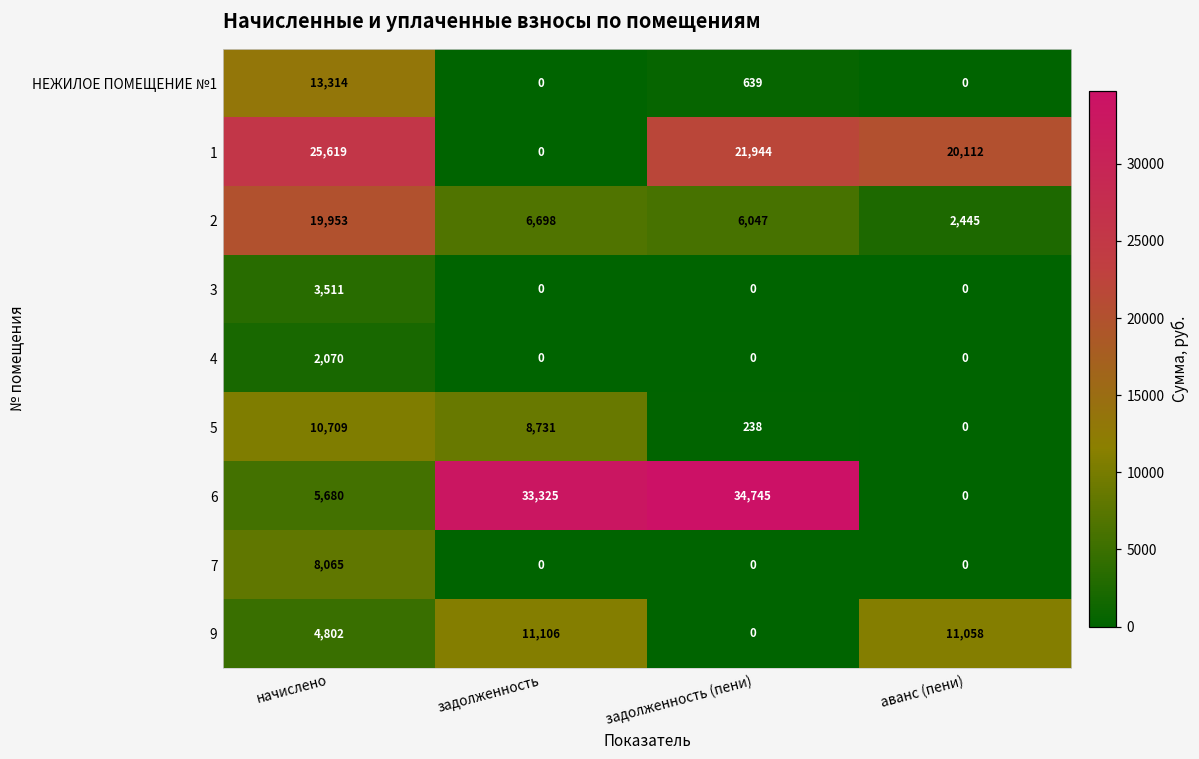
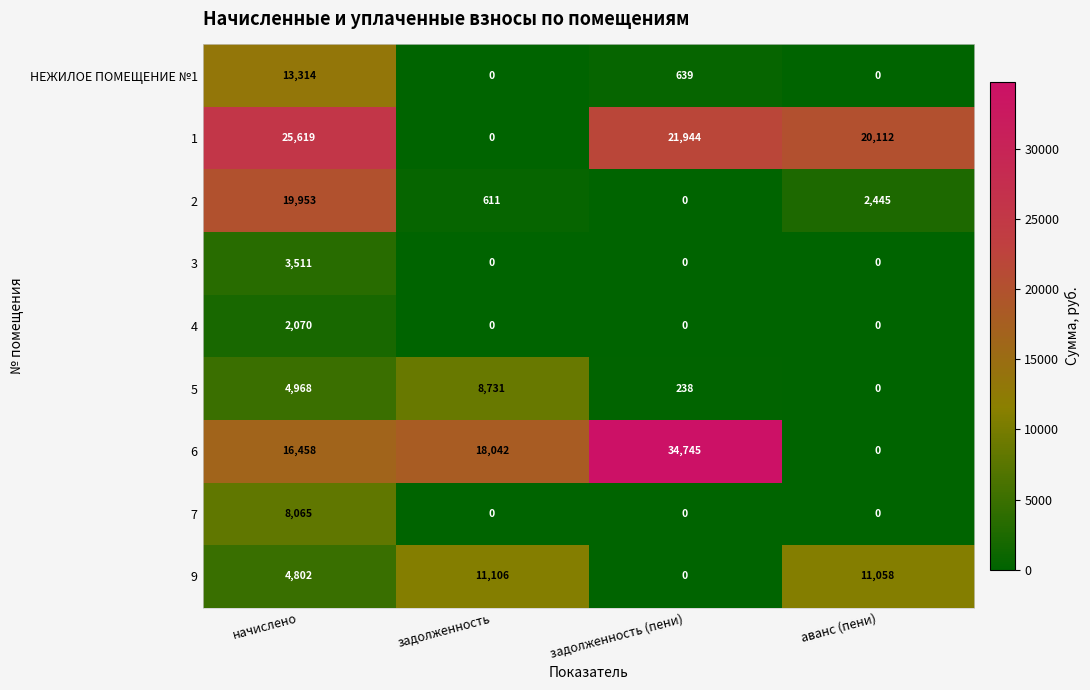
2, задолженность: 6,698 -> 611
2, задолженность (пени): 6,047 -> 0
5, начислено: 10,709 -> 4,968
6, начислено: 5,680 -> 16,458
6, задолженность: 33,325 -> 18,042
